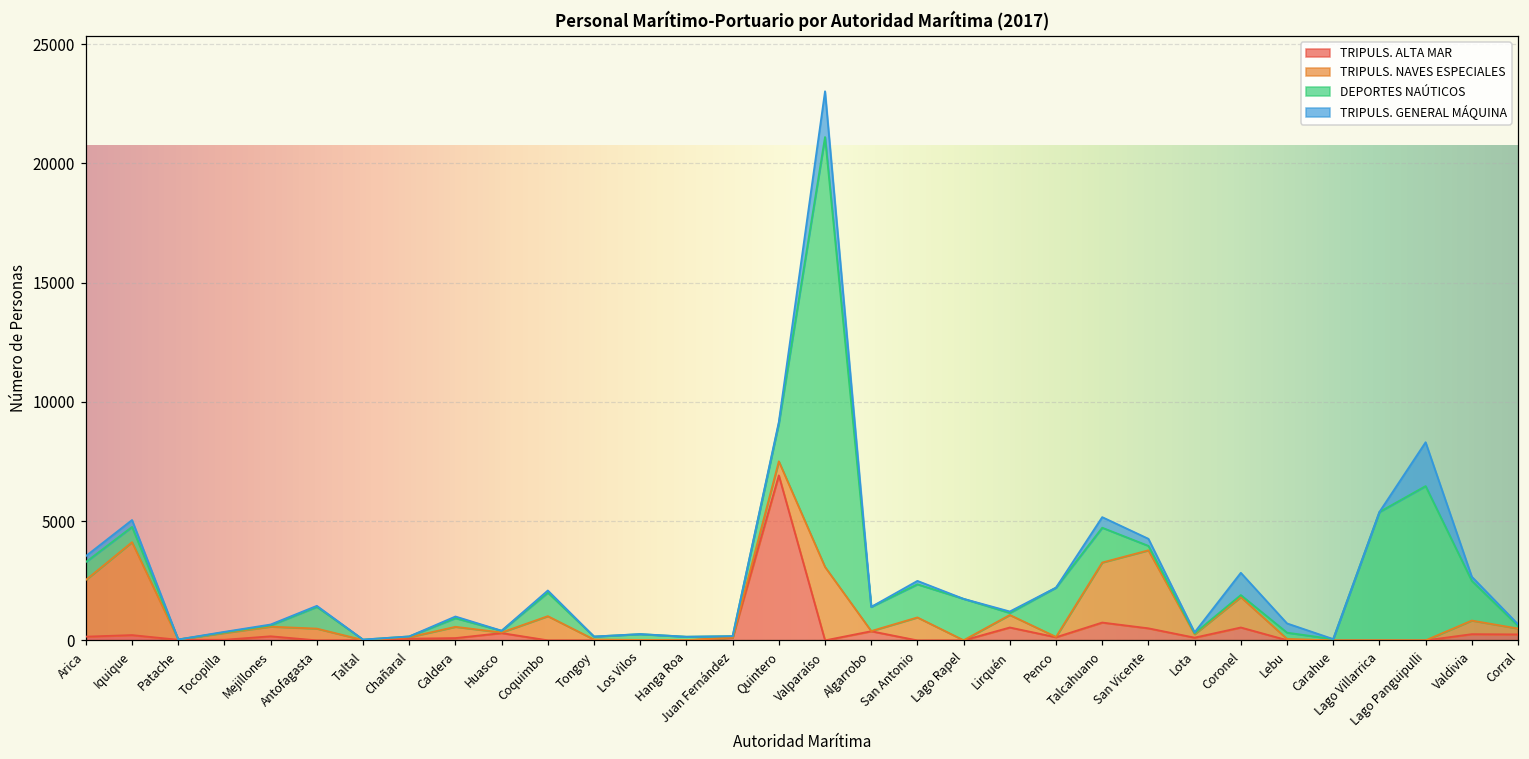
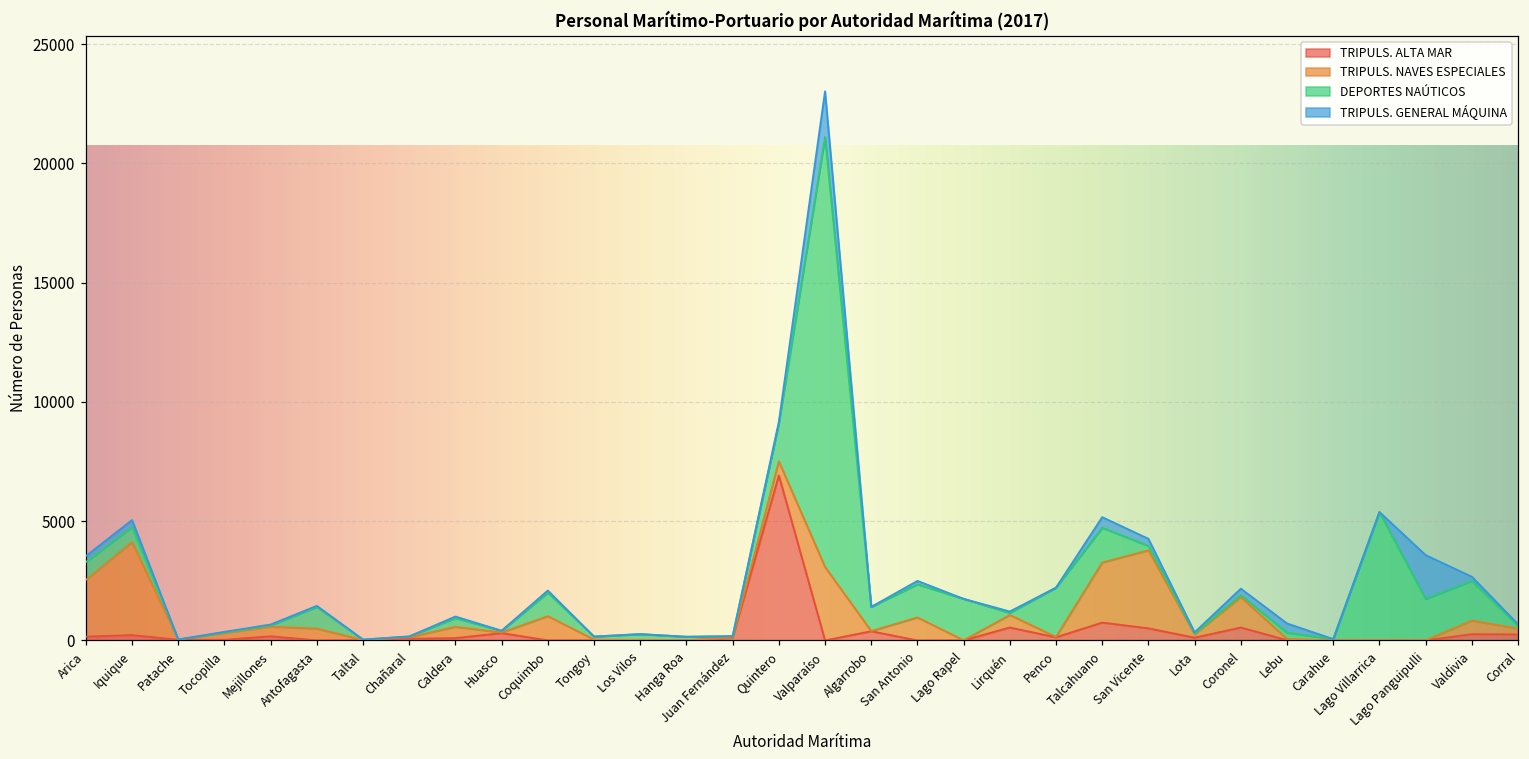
TRIPULS. GENERAL MÁQUINA, Coronel: 900 -> 300
DEPORTES NAÚTICOS, Lago Panguipulli: 6500 -> 1700
